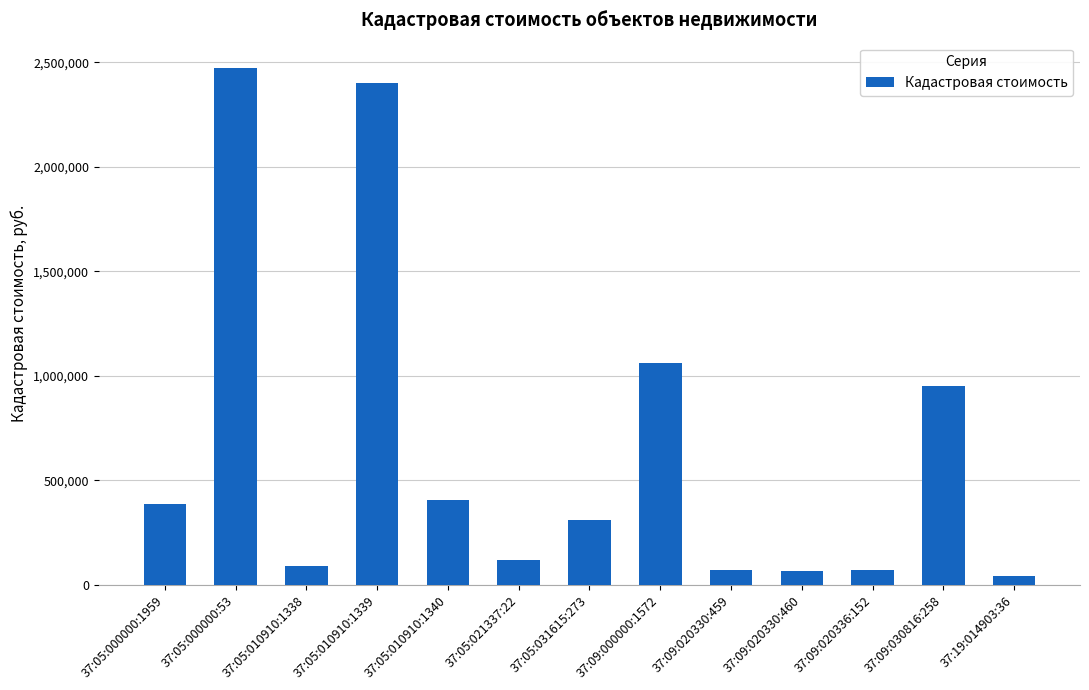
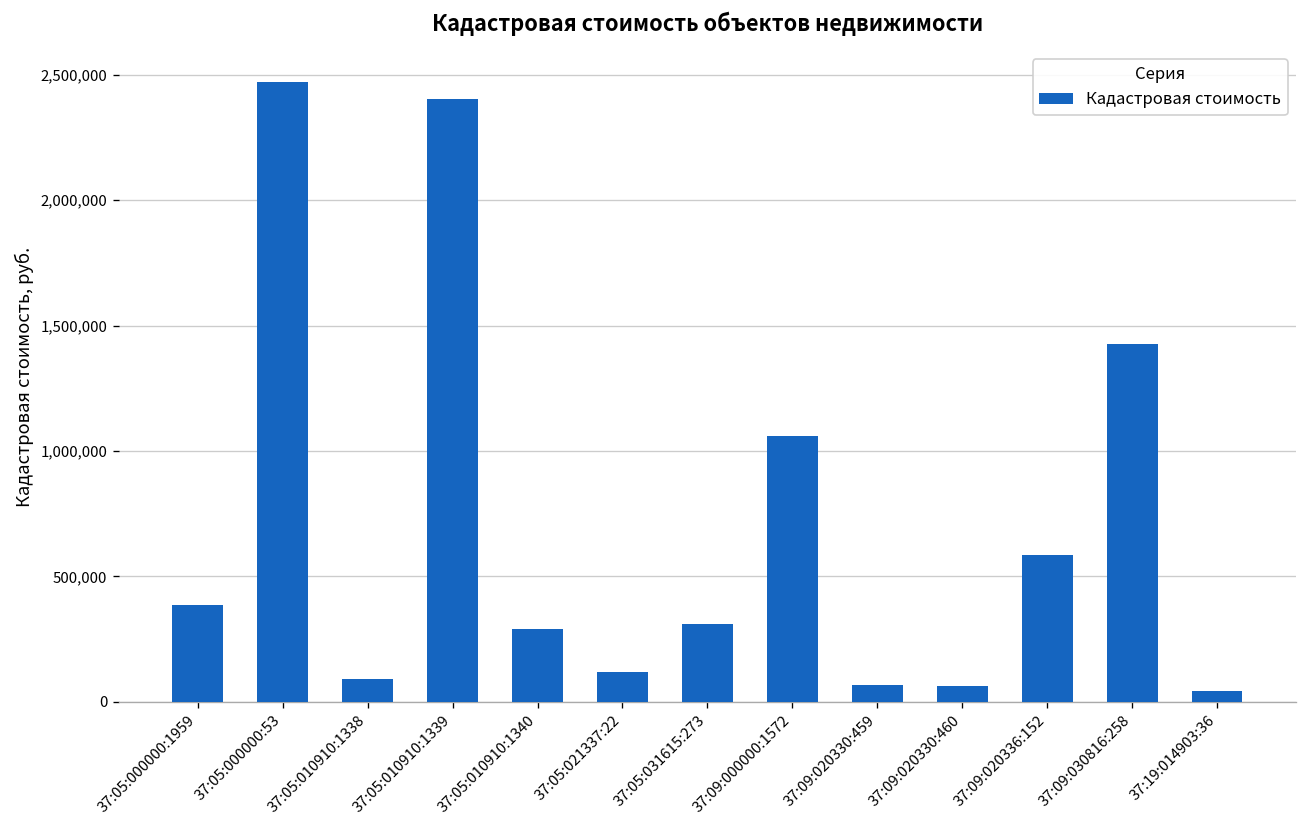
37:05:010910:1340: 410,000 -> 290,000
37:09:020336:152: 70,000 -> 580,000
37:09:030816:258: 950,000 -> 1,430,000
